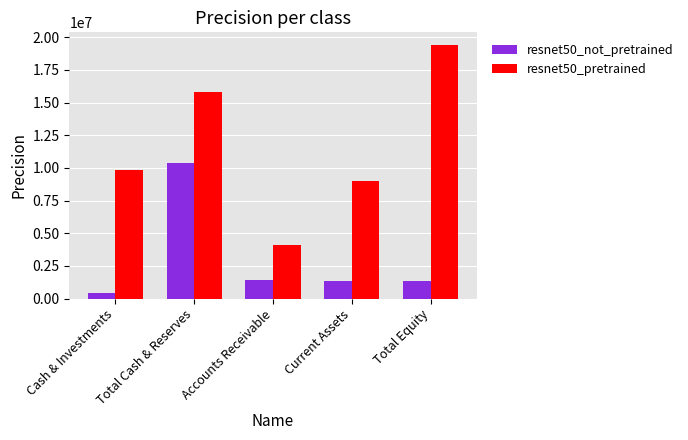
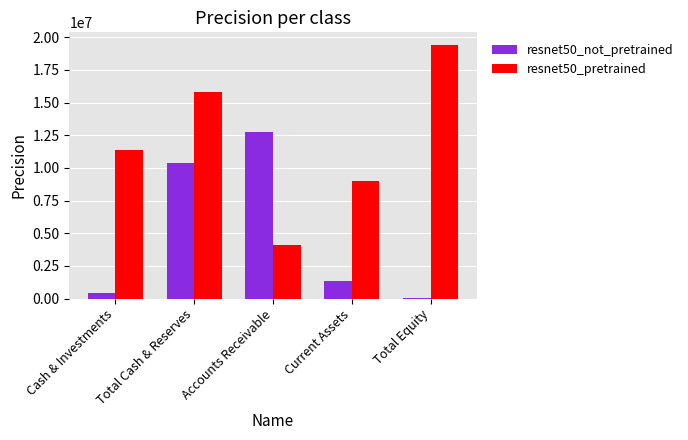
resnet50_pretrained, Cash & Investments: 9800000 -> 11400000
resnet50_not_pretrained, Accounts Receivable: 1400000 -> 12700000
resnet50_not_pretrained, Total Equity: 1300000 -> 100000
